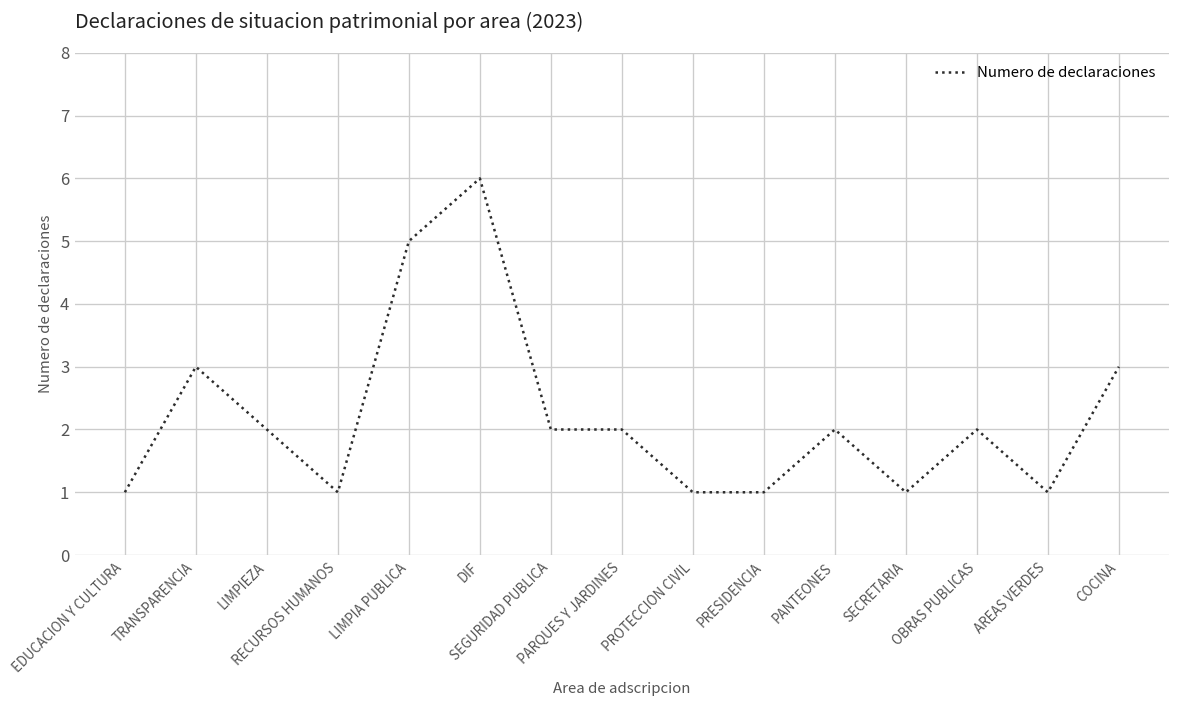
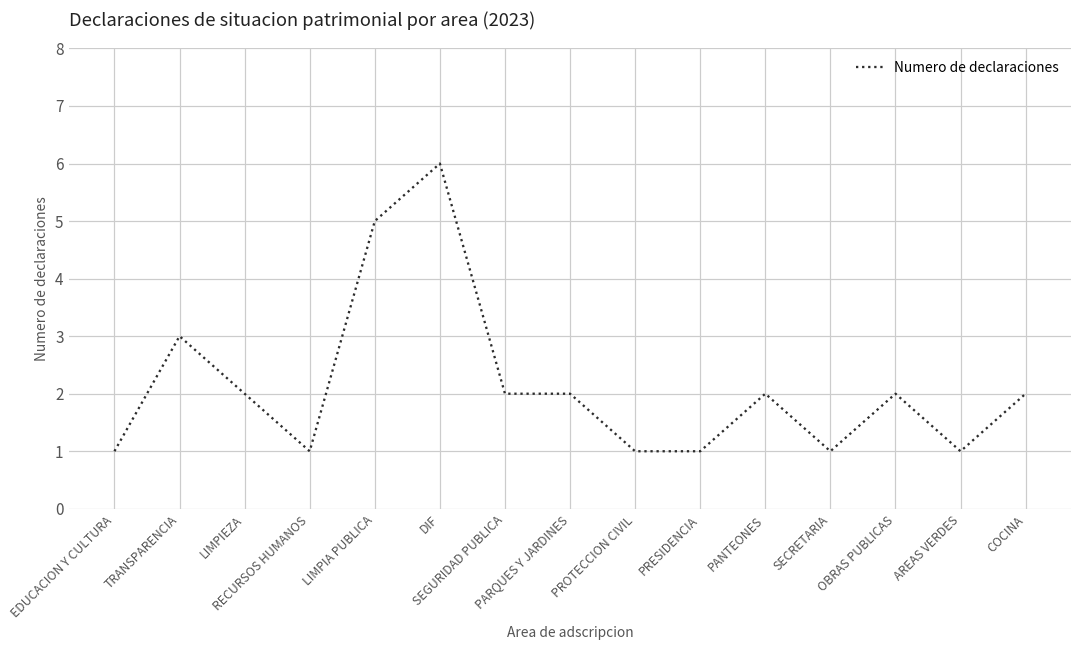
COCINA: 3 -> 2
